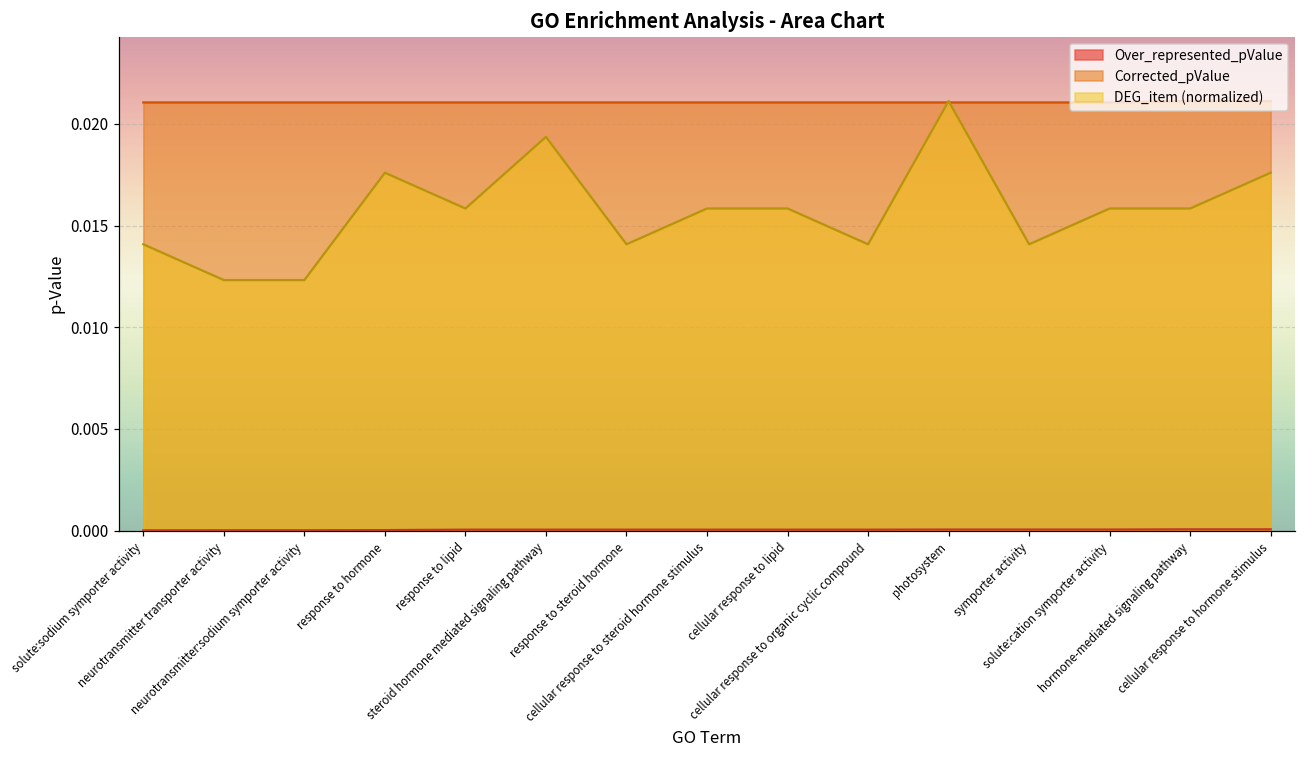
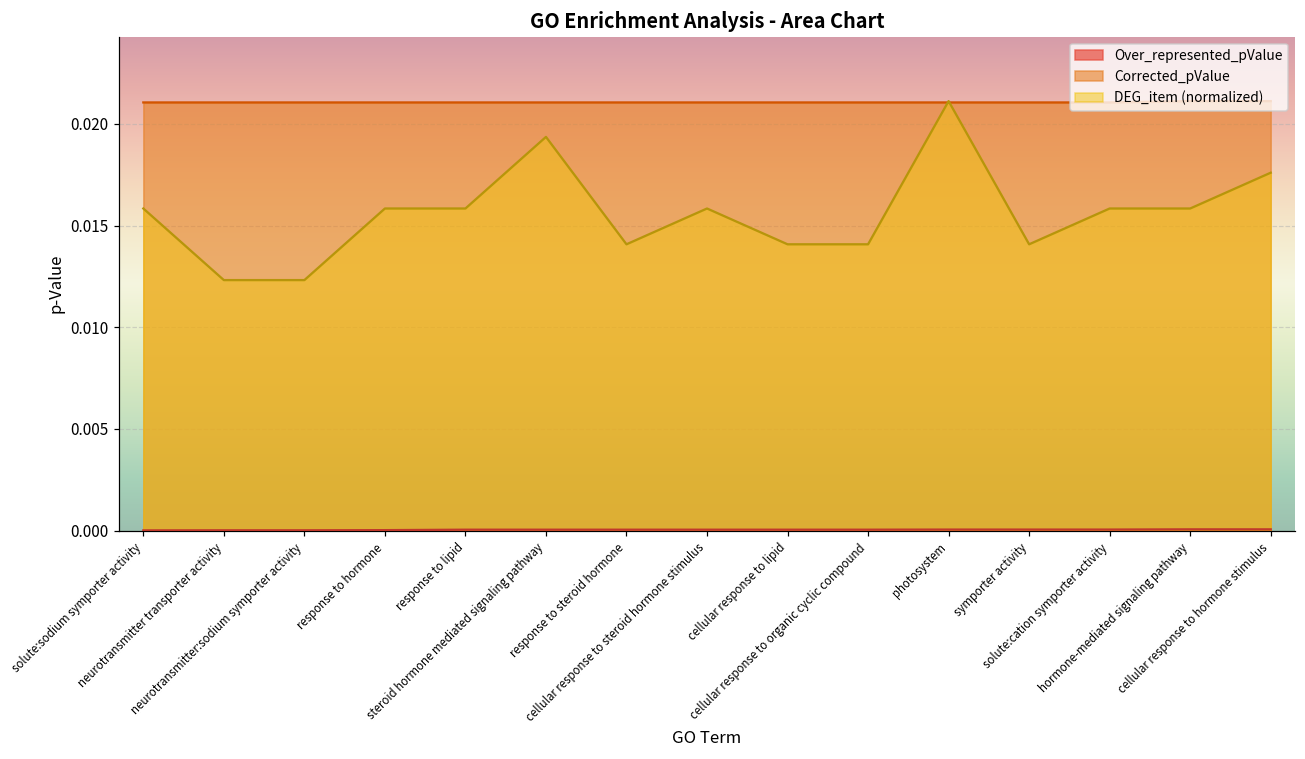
DEG_item (normalized), solute:sodium symporter activity: 0.0141 -> 0.0158
DEG_item (normalized), response to hormone: 0.0176 -> 0.0158
DEG_item (normalized), cellular response to lipid: 0.0158 -> 0.0141
